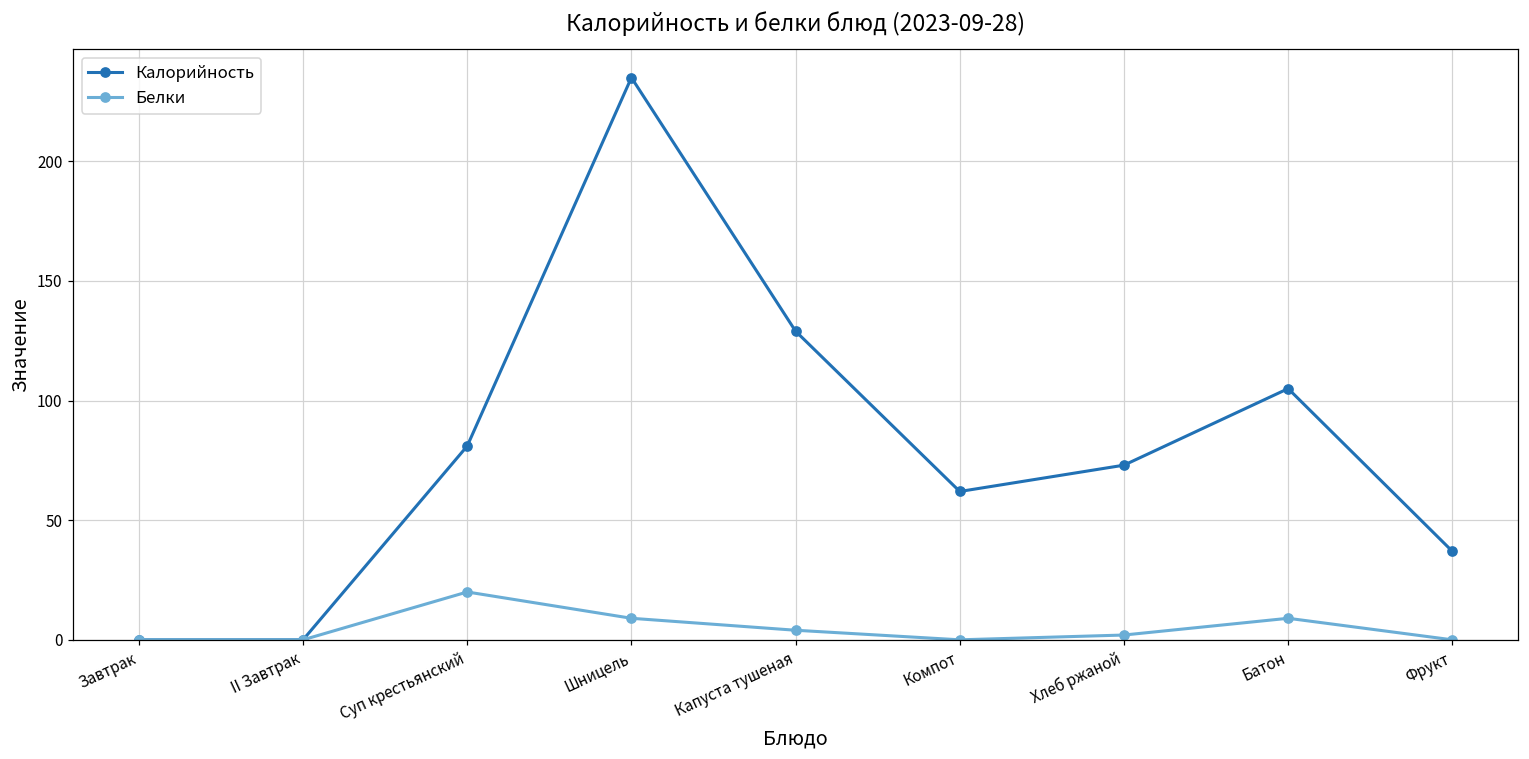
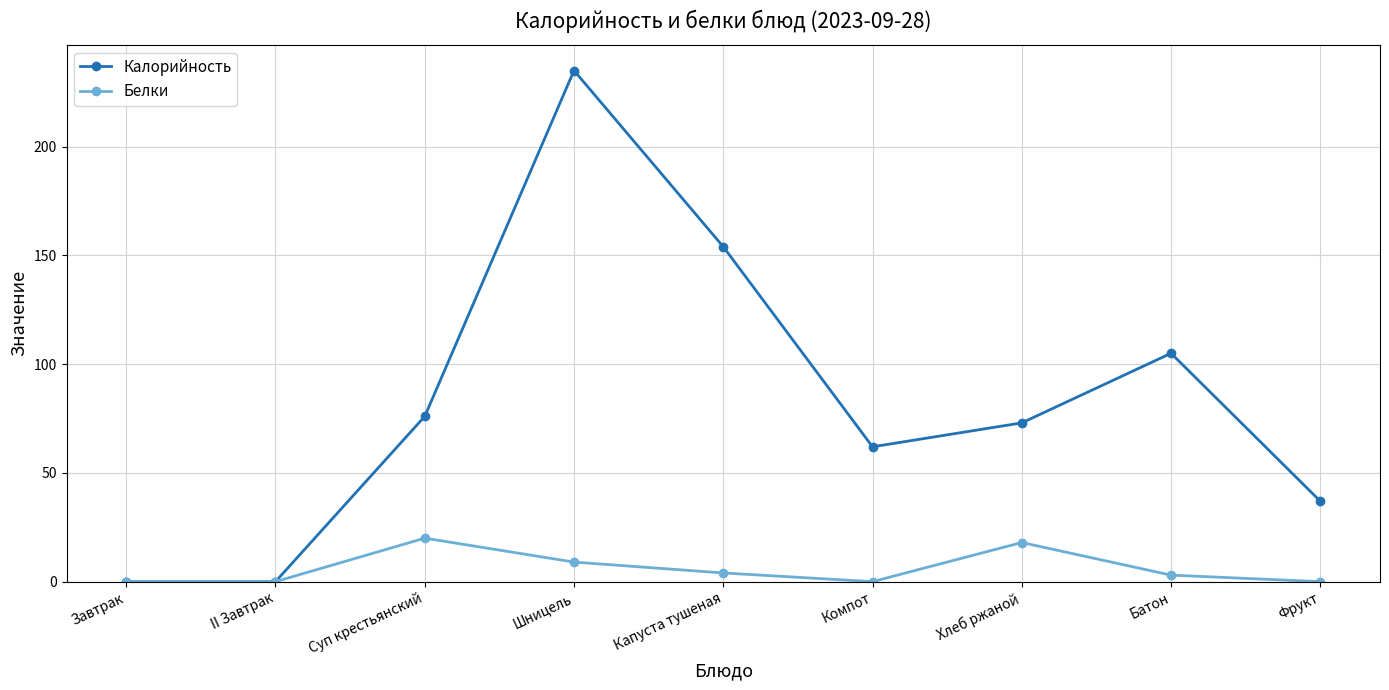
Калорийность, Суп крестьянский: 81 -> 76
Калорийность, Капуста тушеная: 129 -> 154
Белки, Хлеб ржаной: 2 -> 18
Белки, Батон: 9 -> 3
